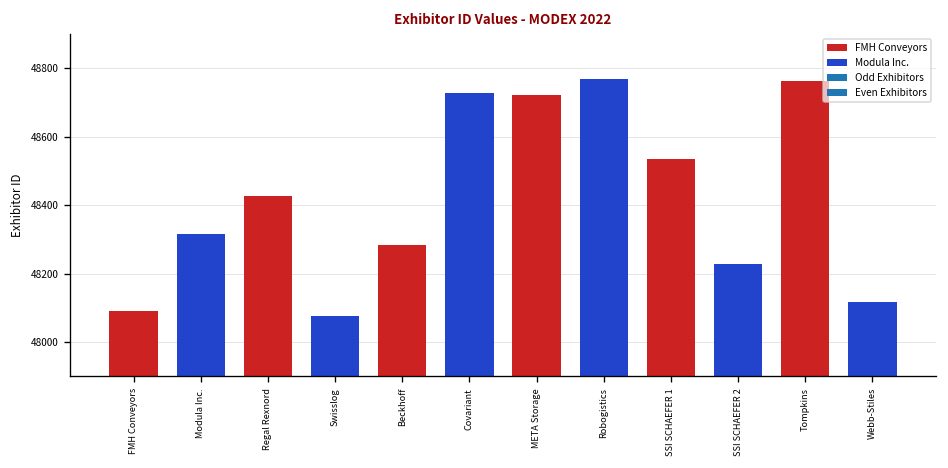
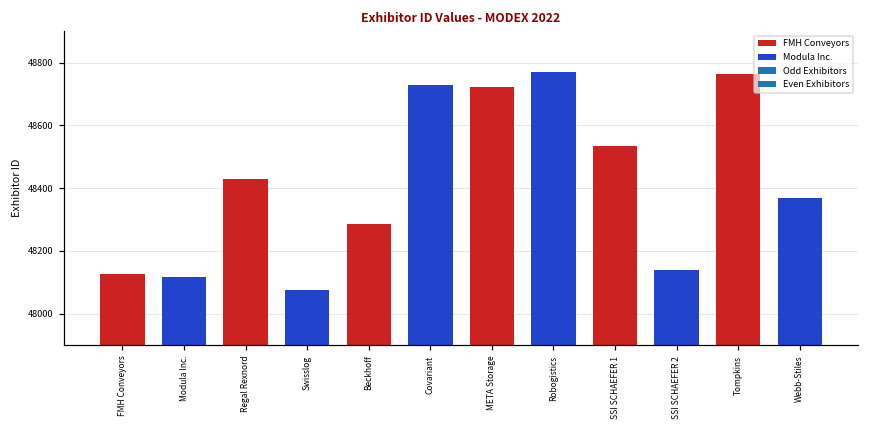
FMH Conveyors: 48090 -> 48130
Modula Inc.: 48320 -> 48120
SSI SCHAEFER 2: 48230 -> 48140
Webb-Stiles: 48120 -> 48370
